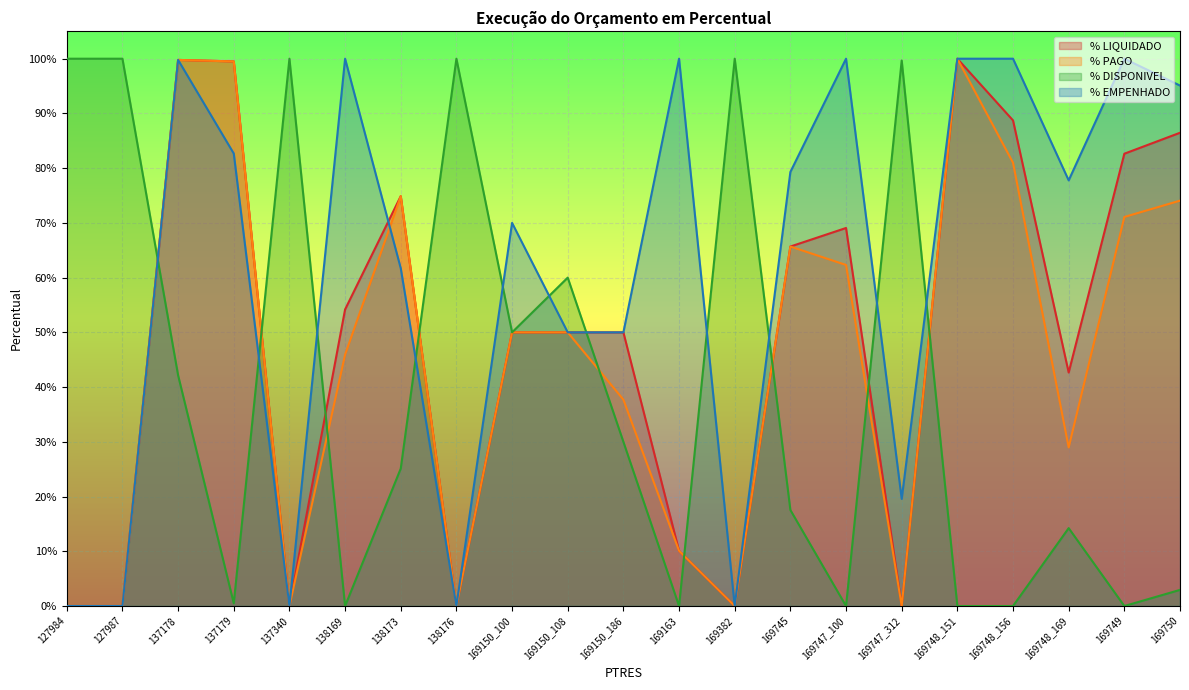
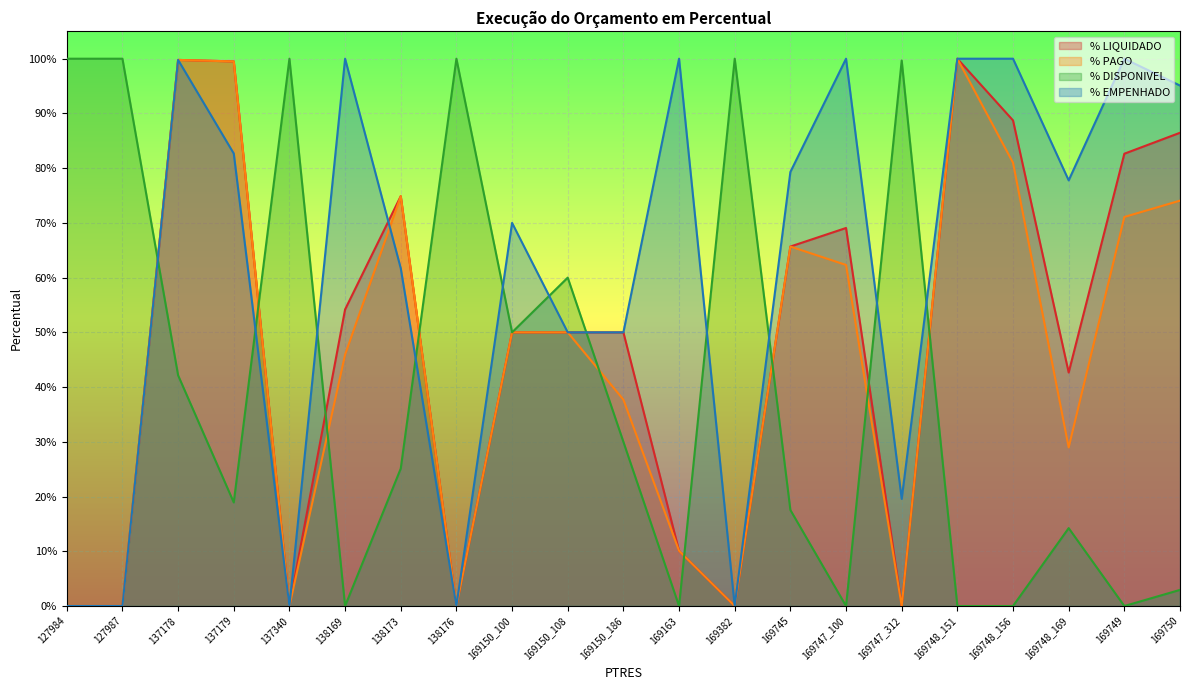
% DISPONIVEL, 137179: 0% -> 19%
